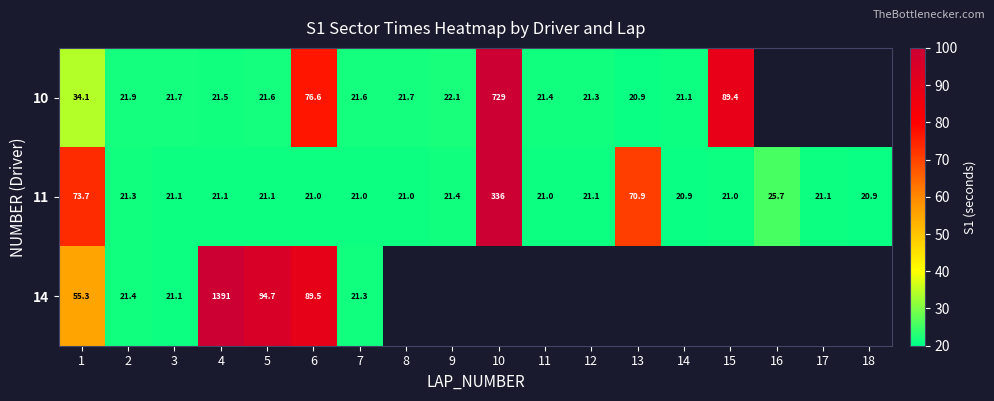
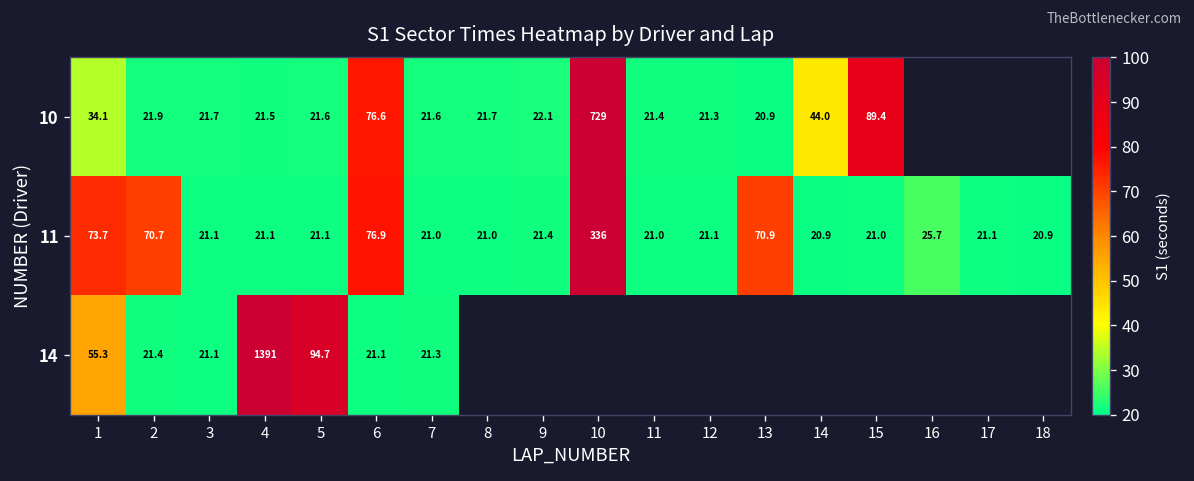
10, 14: 21.1 -> 44.0
11, 2: 21.3 -> 70.7
11, 6: 21.0 -> 76.9
14, 6: 89.5 -> 21.1
